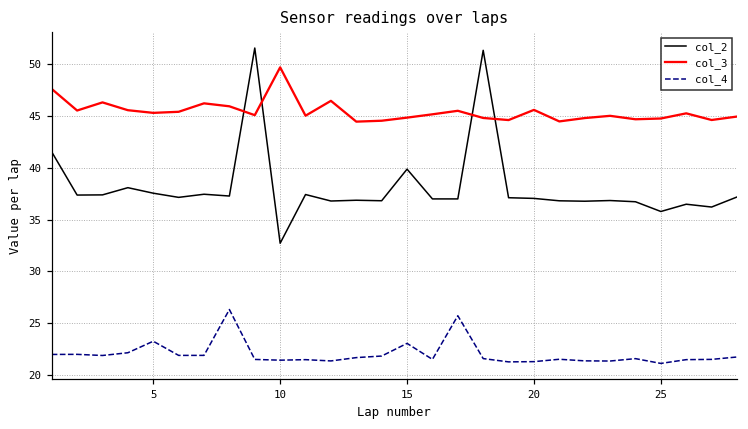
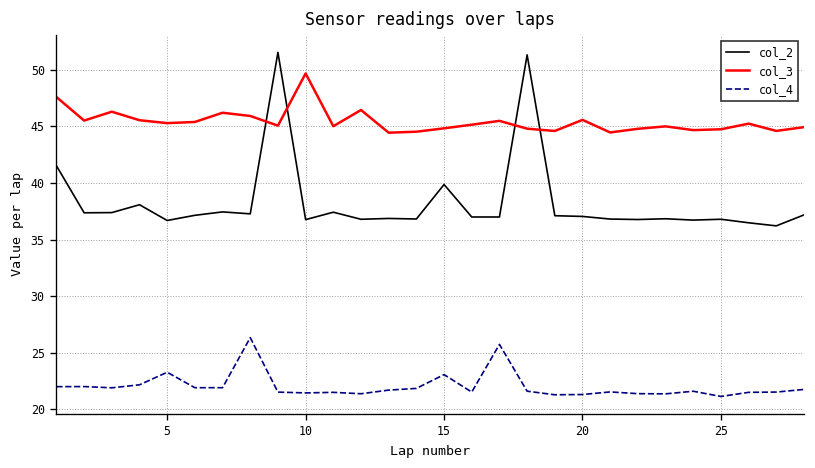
col_2, 5: 38 -> 37
col_2, 10: 33 -> 37
col_2, 25: 36 -> 37
